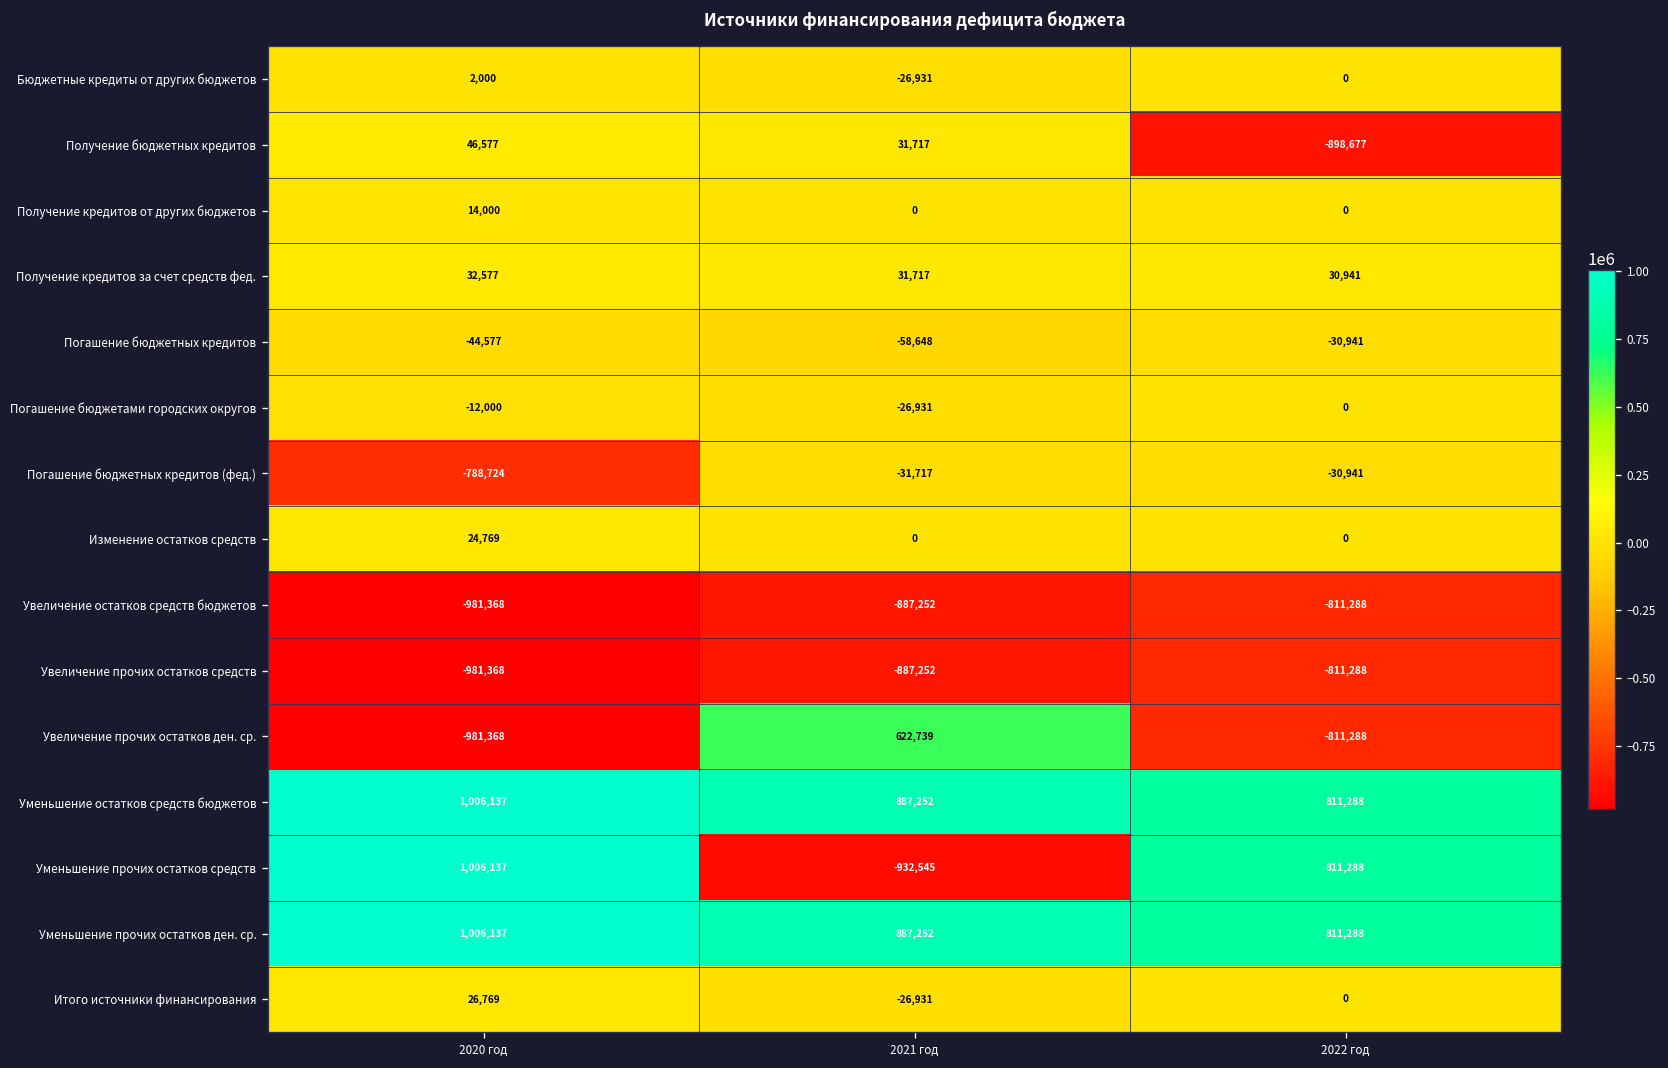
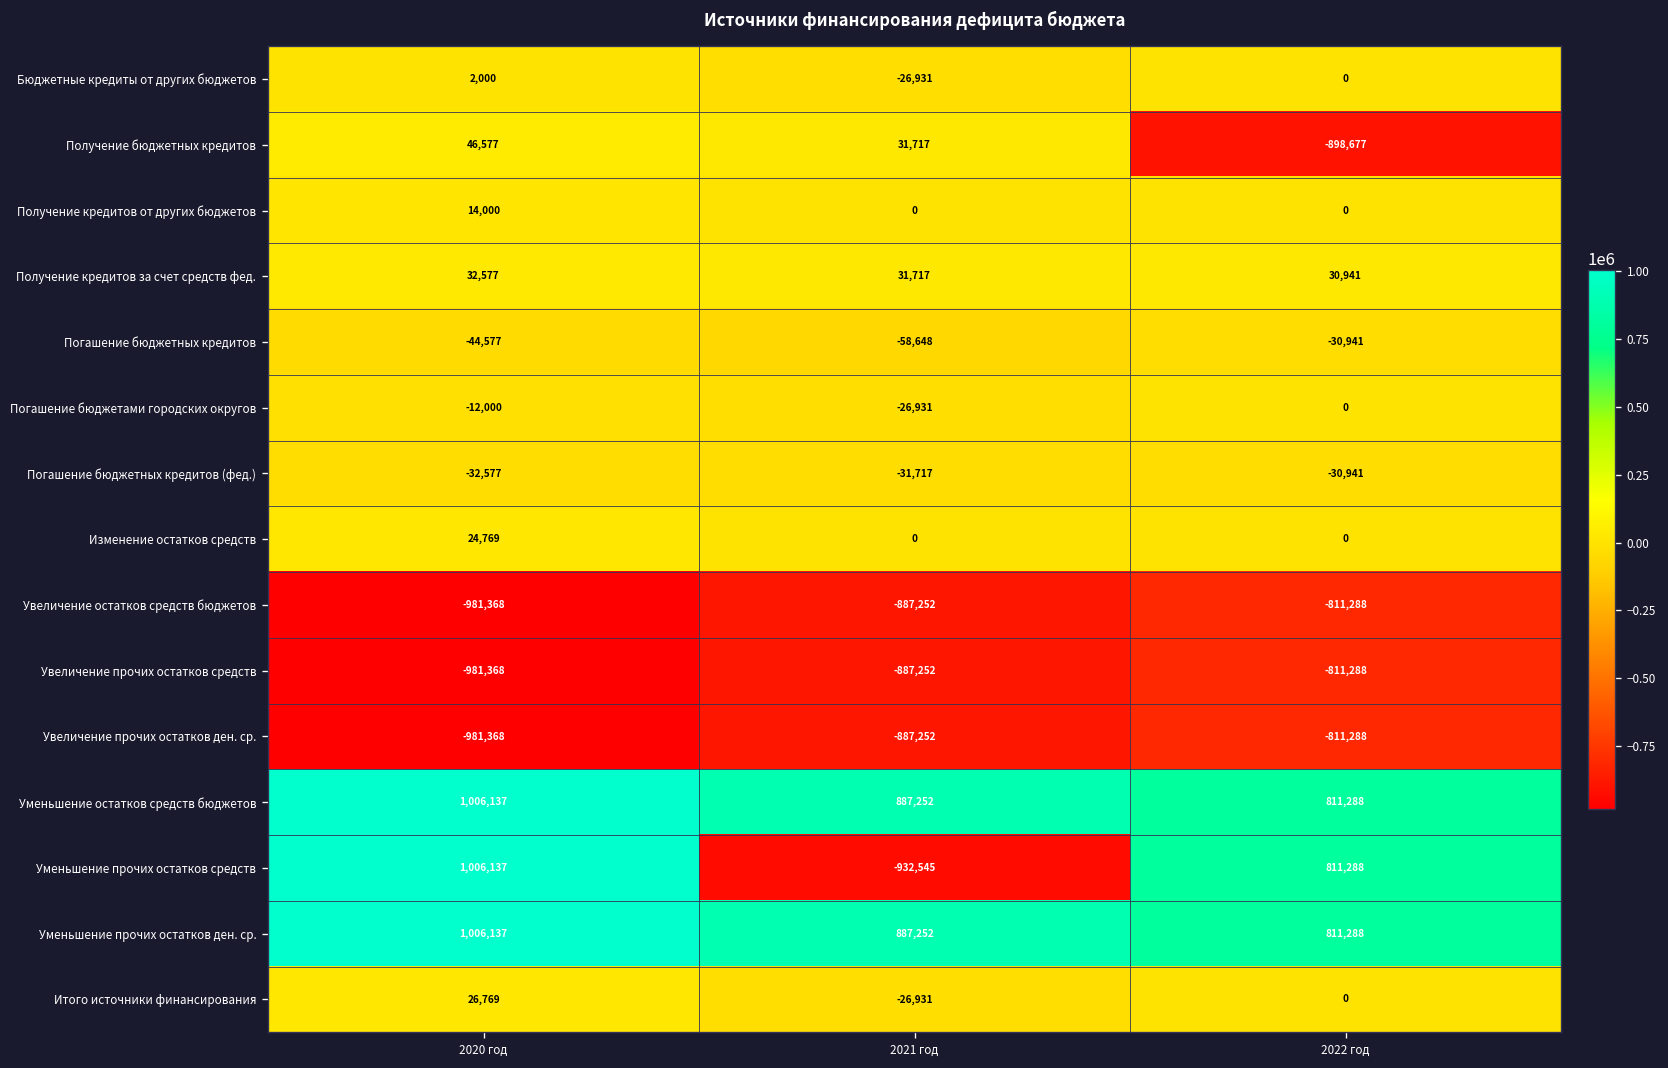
Погашение бюджетных кредитов (фед.), 2020 год: -788,724 -> -32,577
Увеличение прочих остатков ден. ср., 2021 год: 622,739 -> -887,252
